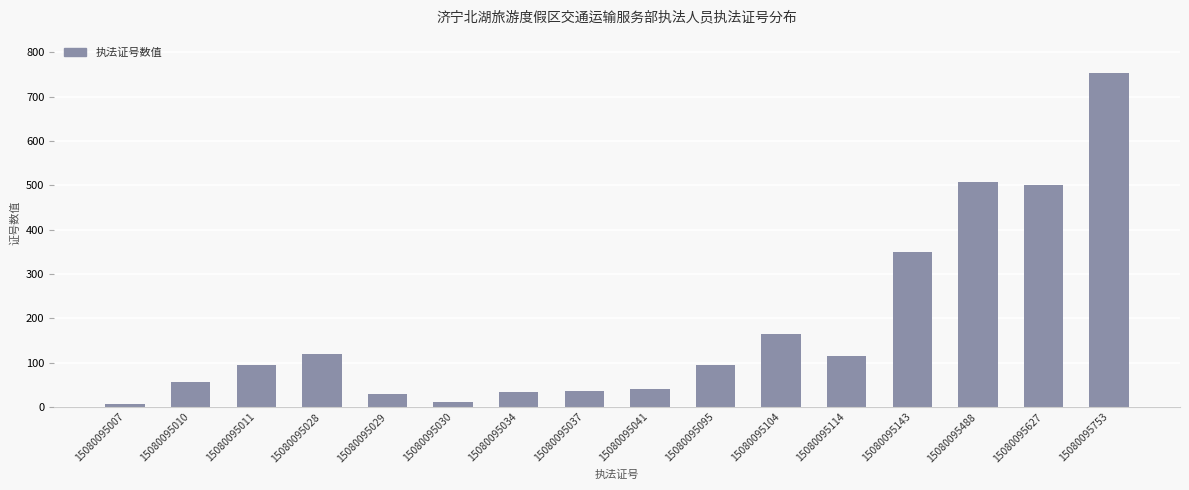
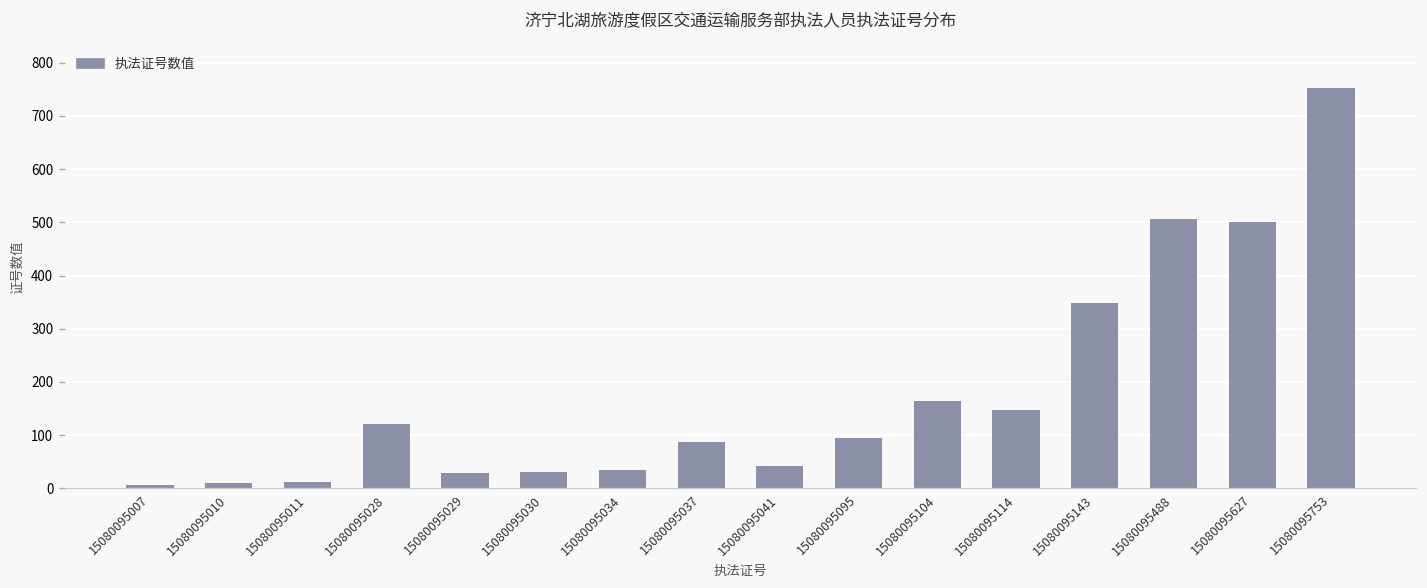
15080095010: 60 -> 10
15080095011: 100 -> 10
15080095030: 10 -> 30
15080095037: 40 -> 90
15080095114: 110 -> 150
